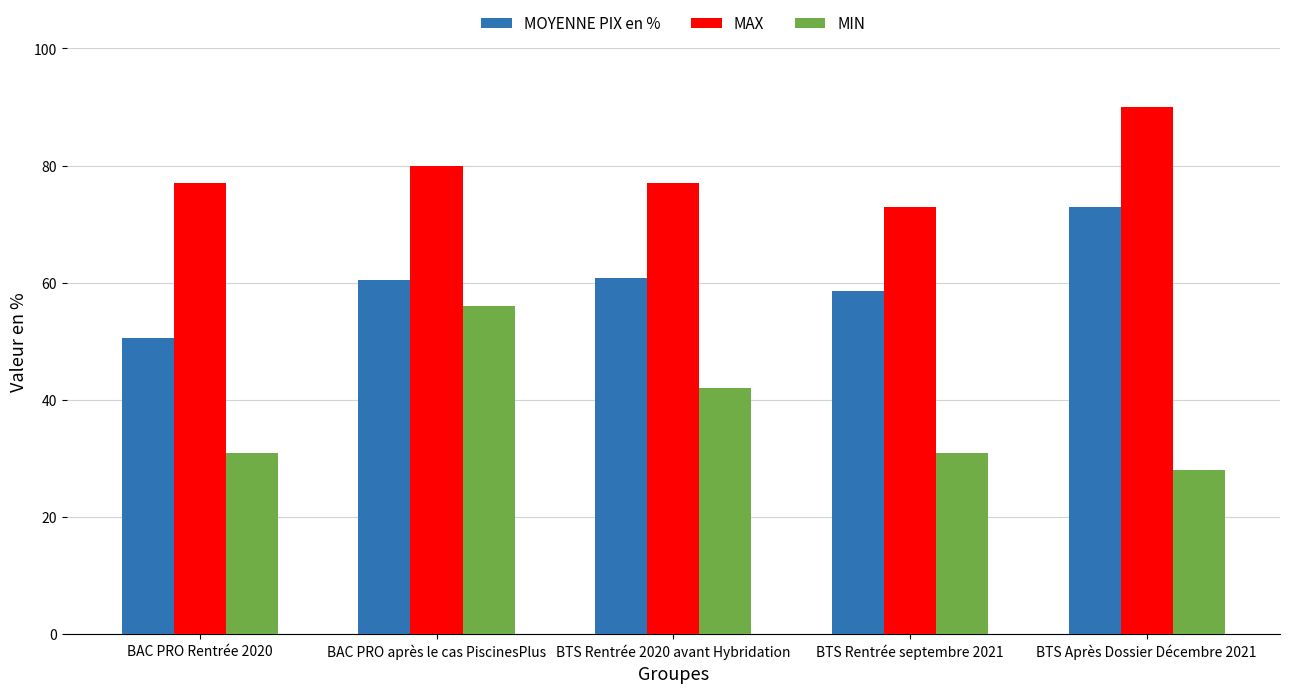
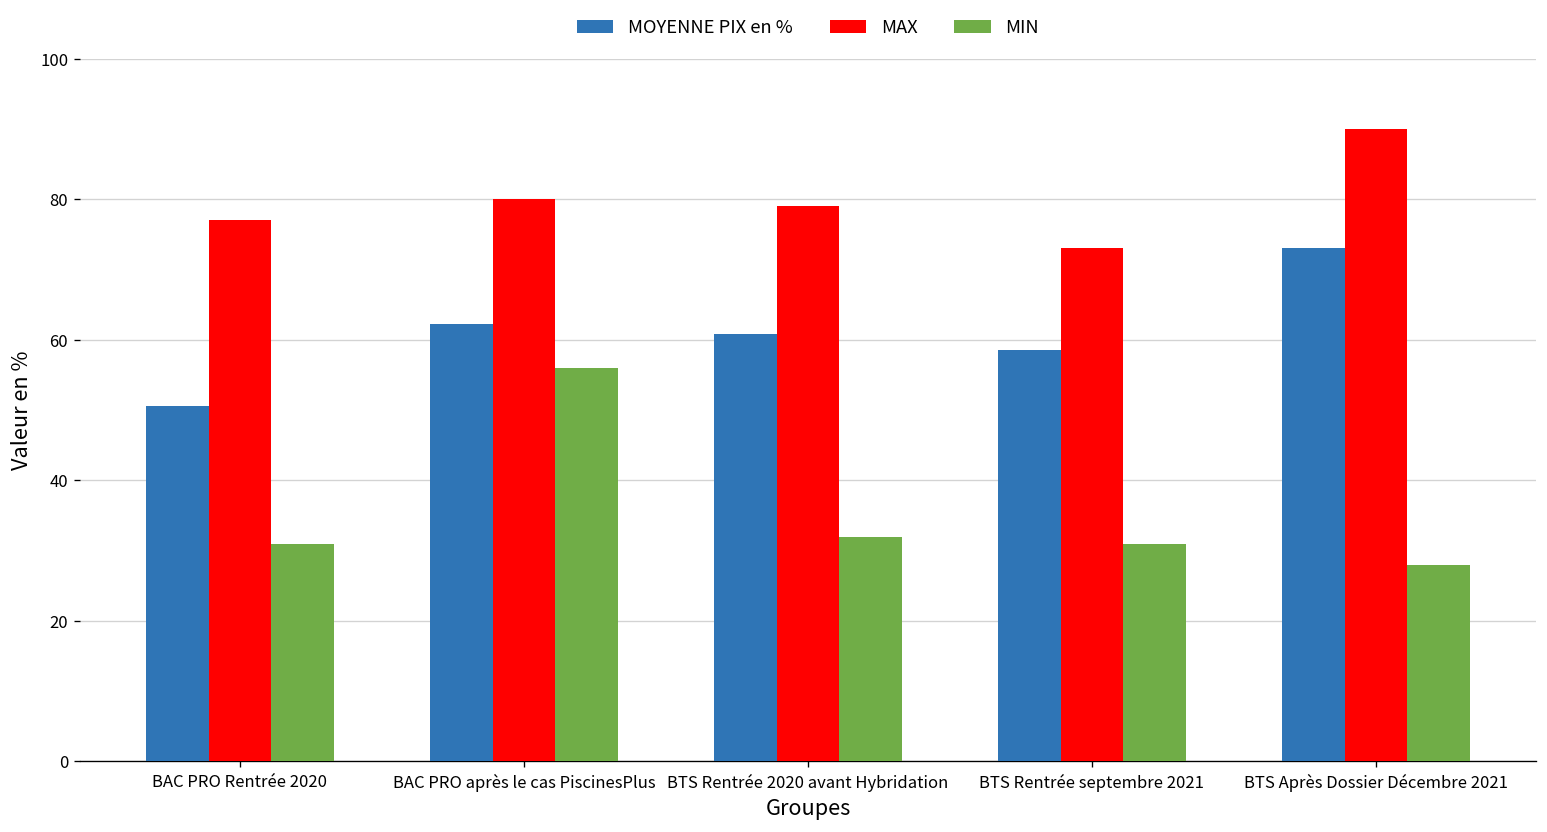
MOYENNE PIX en %, BAC PRO après le cas PiscinesPlus: 61 -> 62
MAX, BTS Rentrée 2020 avant Hybridation: 77 -> 79
MIN, BTS Rentrée 2020 avant Hybridation: 42 -> 32
